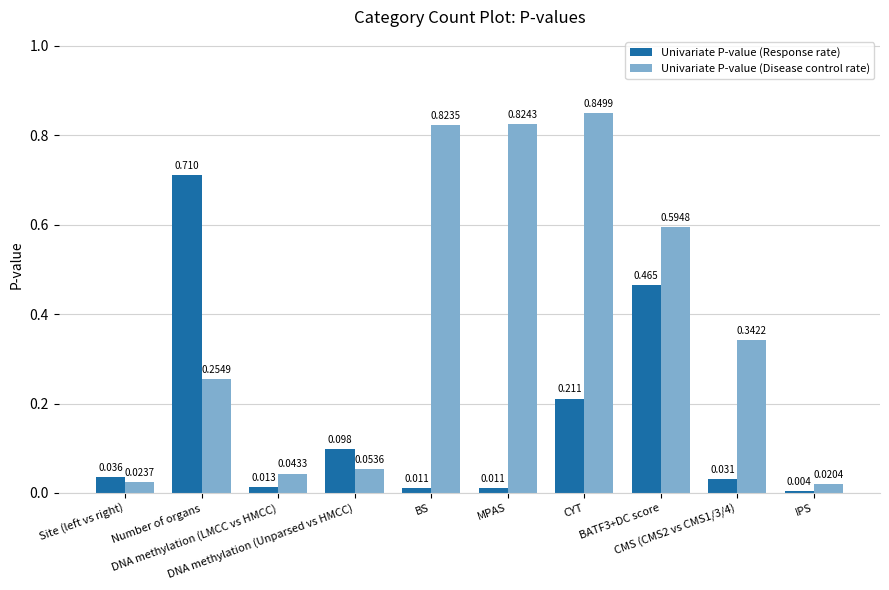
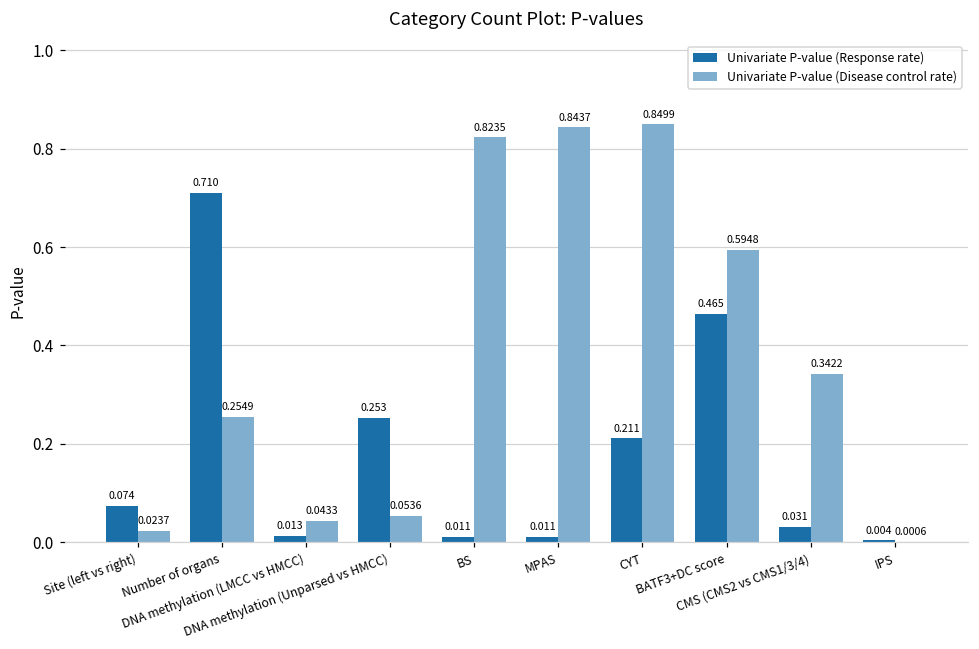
Univariate P-value (Response rate), Site (left vs right): 0.036 -> 0.074
Univariate P-value (Response rate), DNA methylation (Unparsed vs HMCC): 0.098 -> 0.253
Univariate P-value (Disease control rate), MPAS: 0.8243 -> 0.8437
Univariate P-value (Disease control rate), IPS: 0.0204 -> 0.0006
